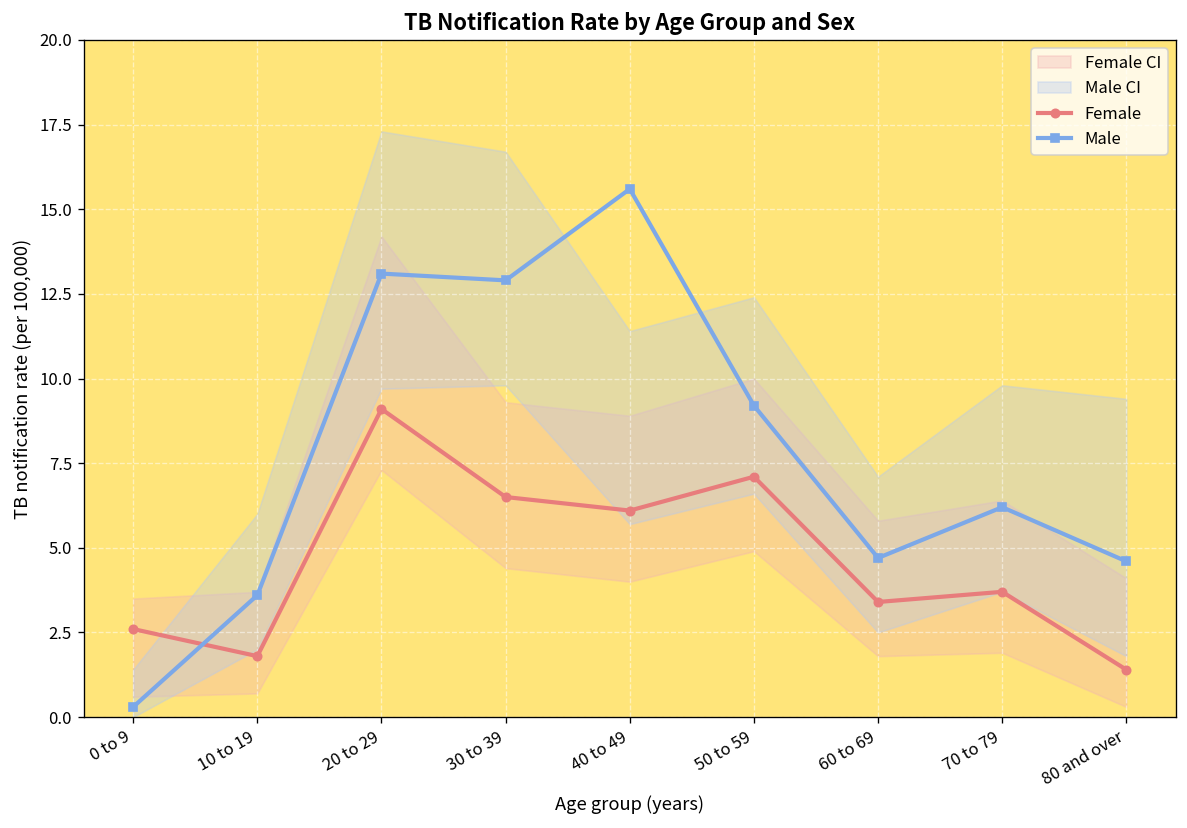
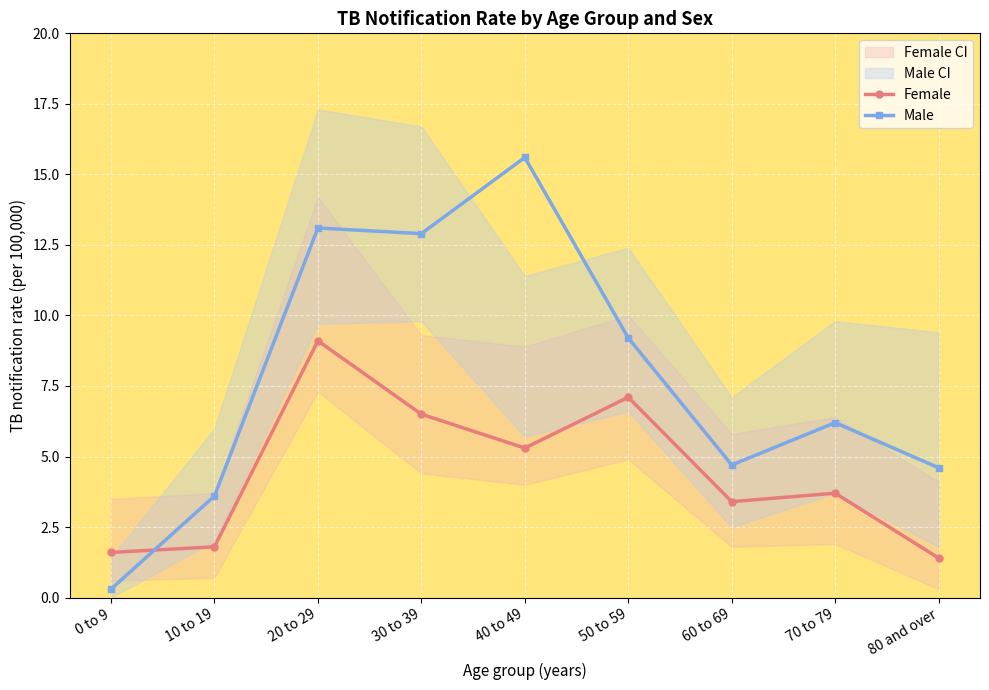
Female, 0 to 9: 2.6 -> 1.6
Female, 40 to 49: 6.1 -> 5.3
